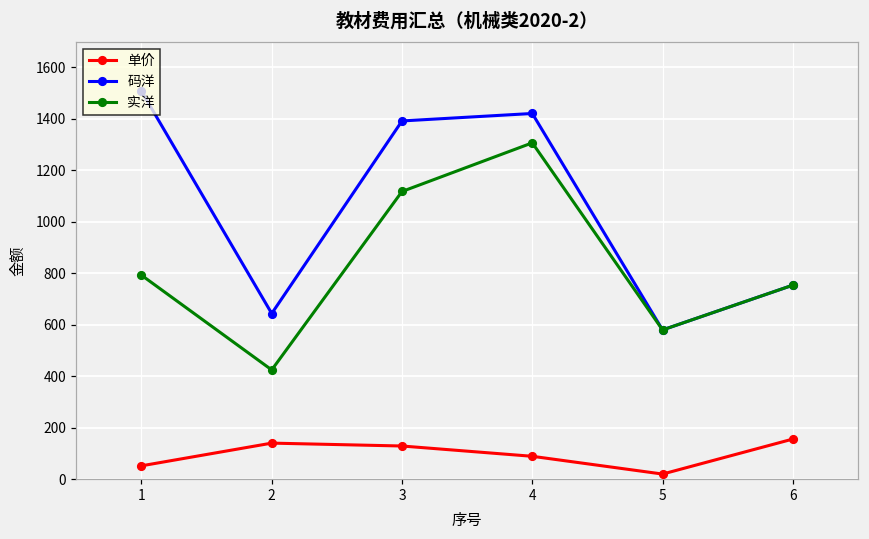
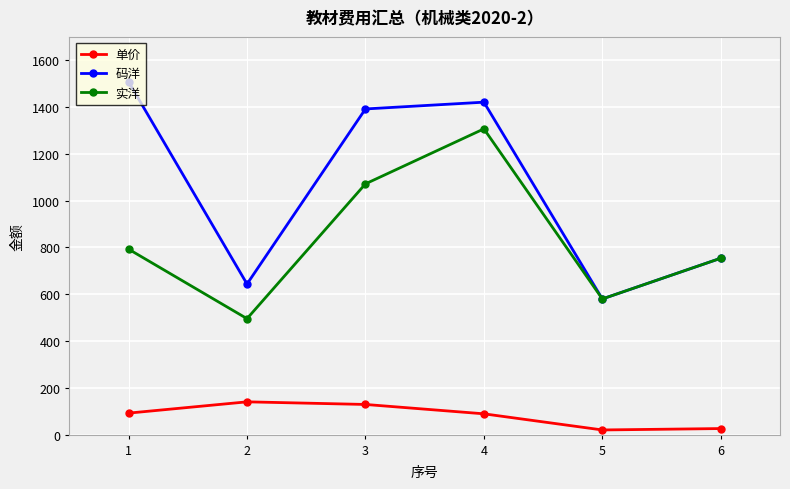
单价, 1: 50 -> 90
实洋, 2: 420 -> 500
实洋, 3: 1120 -> 1070
单价, 6: 160 -> 30
